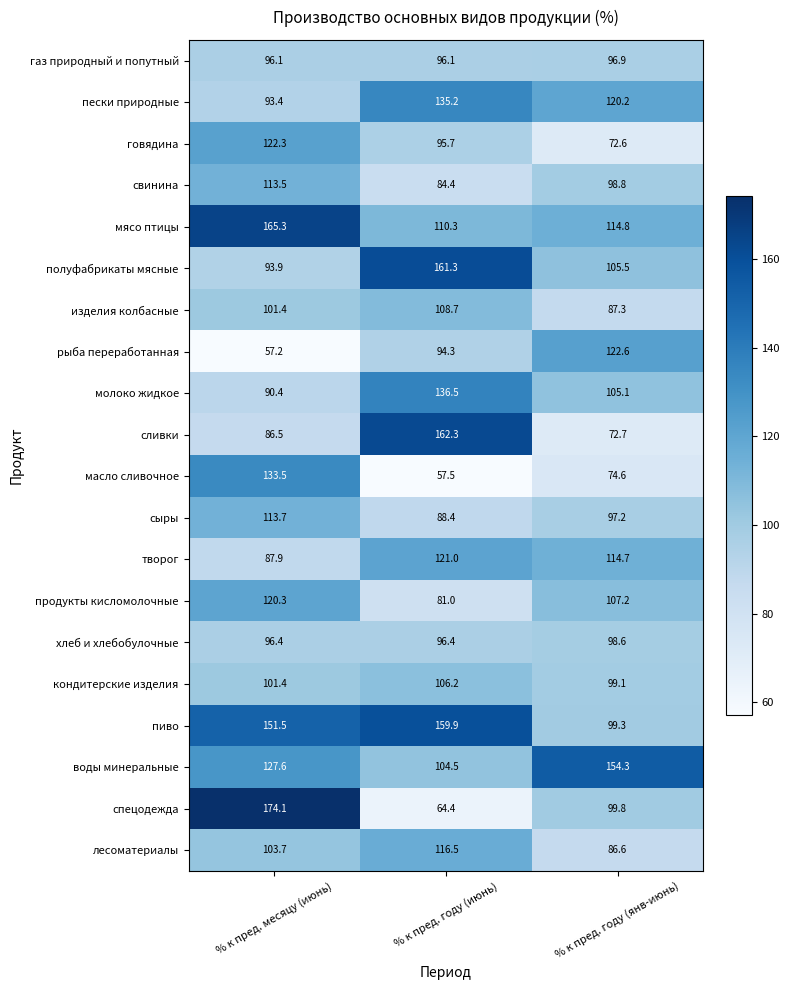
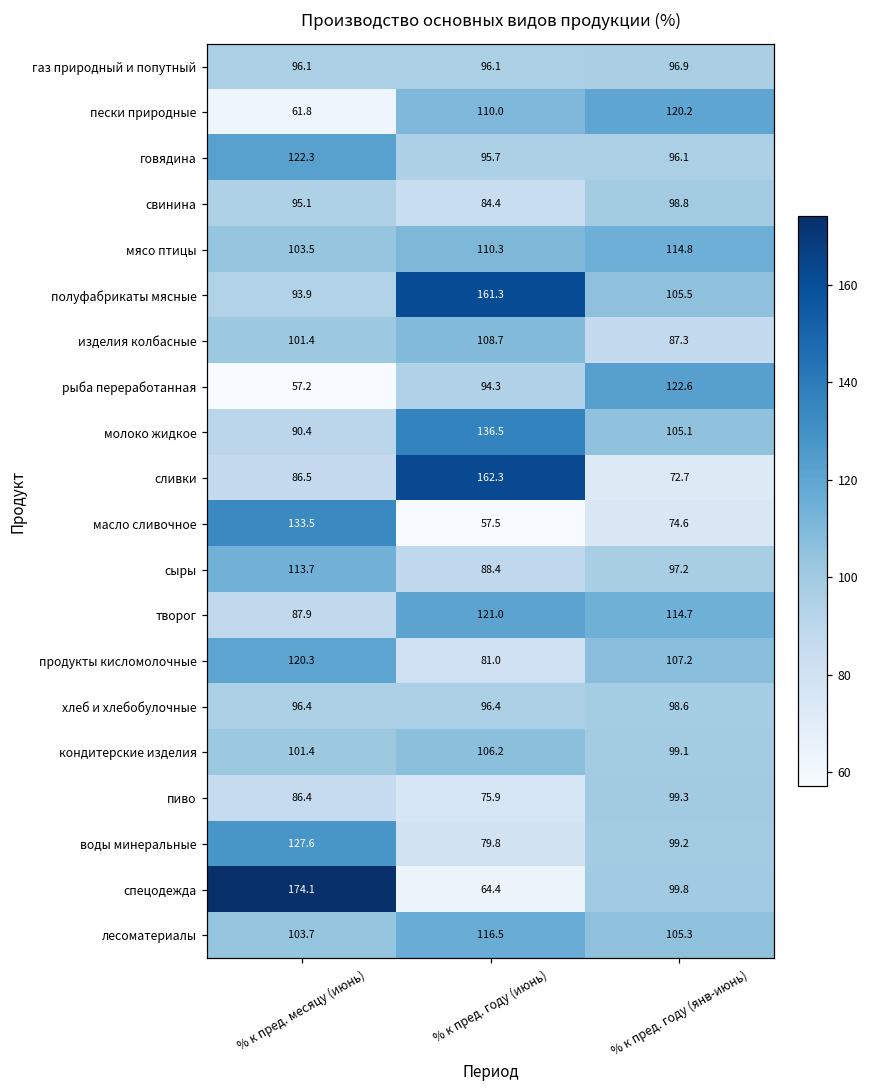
пески природные, % к пред. месяцу (июнь): 93.4 -> 61.8
пески природные, % к пред. году (июнь): 135.2 -> 110.0
говядина, % к пред. году (янв-июнь): 72.6 -> 96.1
свинина, % к пред. месяцу (июнь): 113.5 -> 95.1
мясо птицы, % к пред. месяцу (июнь): 165.3 -> 103.5
пиво, % к пред. месяцу (июнь): 151.5 -> 86.4
пиво, % к пред. году (июнь): 159.9 -> 75.9
воды минеральные, % к пред. году (июнь): 104.5 -> 79.8
воды минеральные, % к пред. году (янв-июнь): 154.3 -> 99.2
лесоматериалы, % к пред. году (янв-июнь): 86.6 -> 105.3
